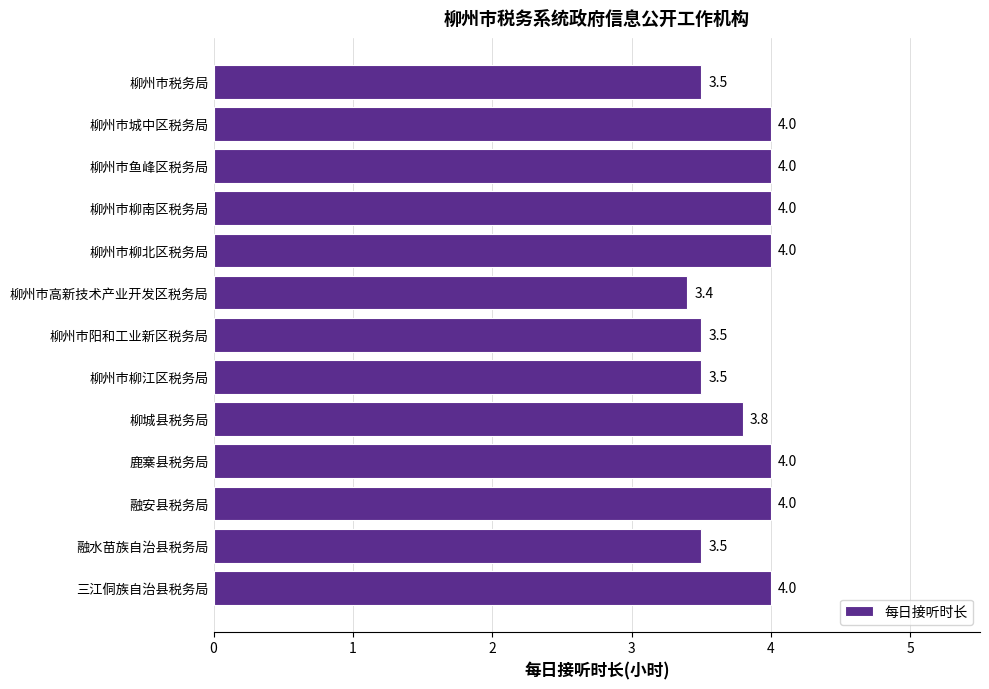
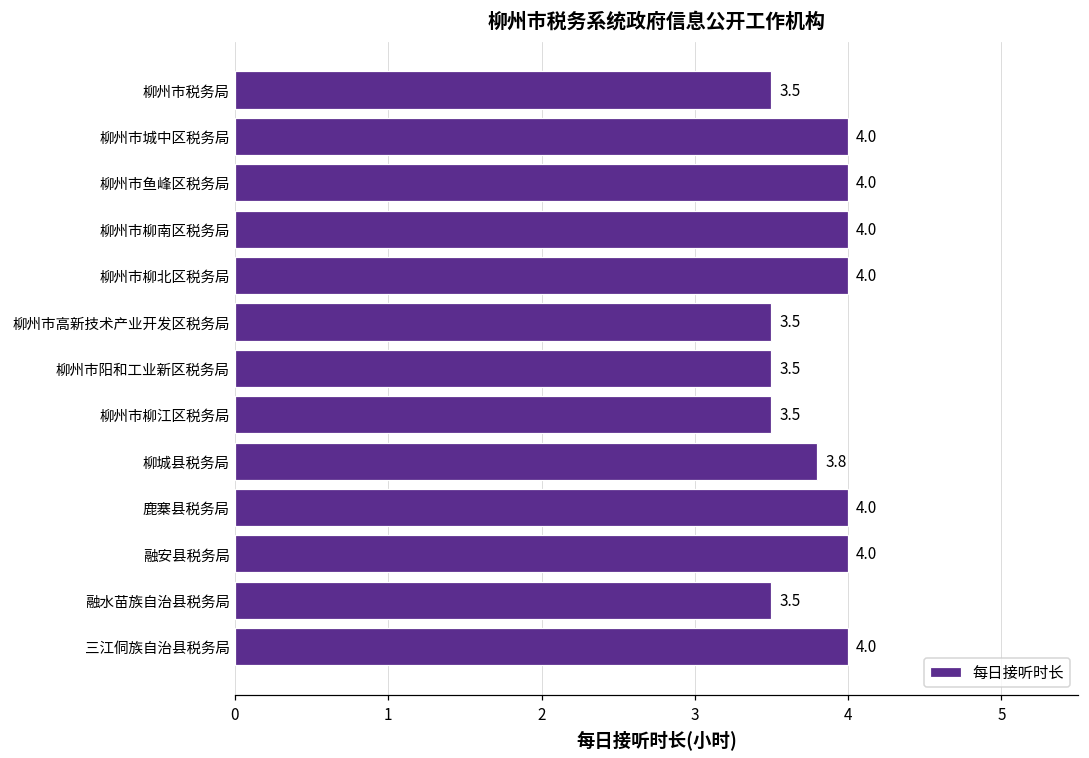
柳州市高新技术产业开发区税务局: 3.4 -> 3.5
